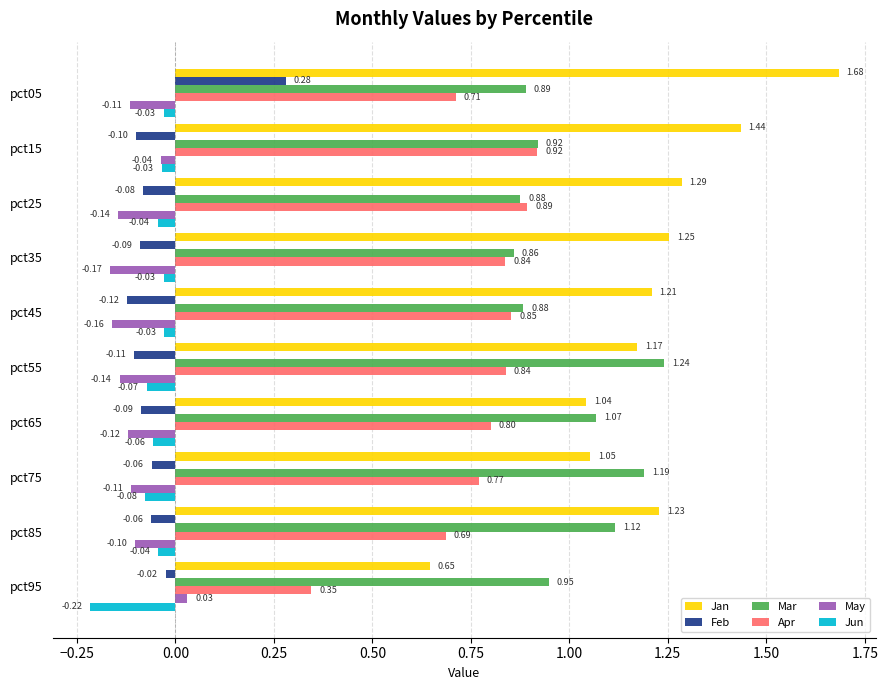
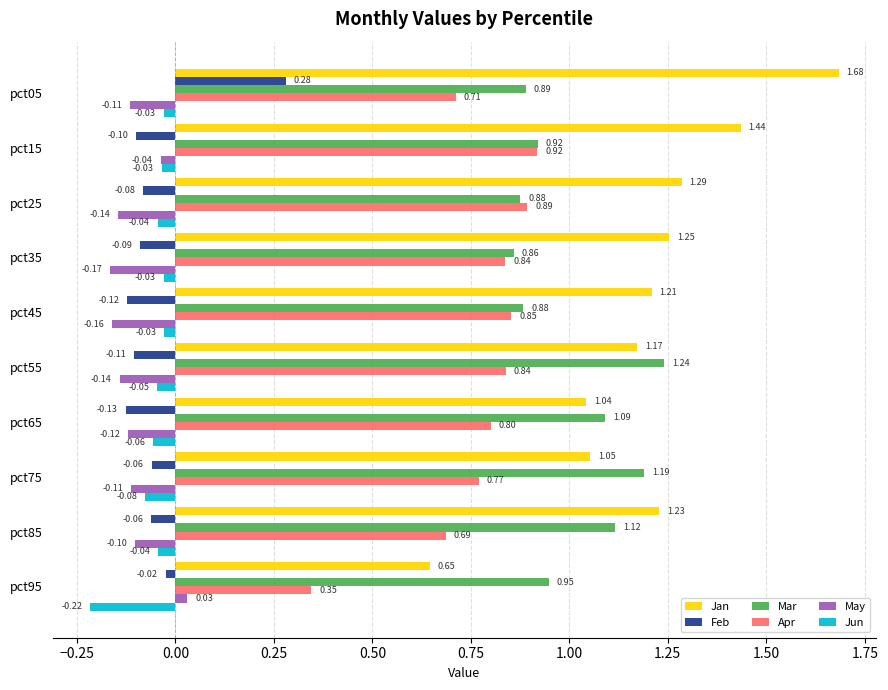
Jun, pct55: -0.07 -> -0.05
Feb, pct65: -0.09 -> -0.13
Mar, pct65: 1.07 -> 1.09
